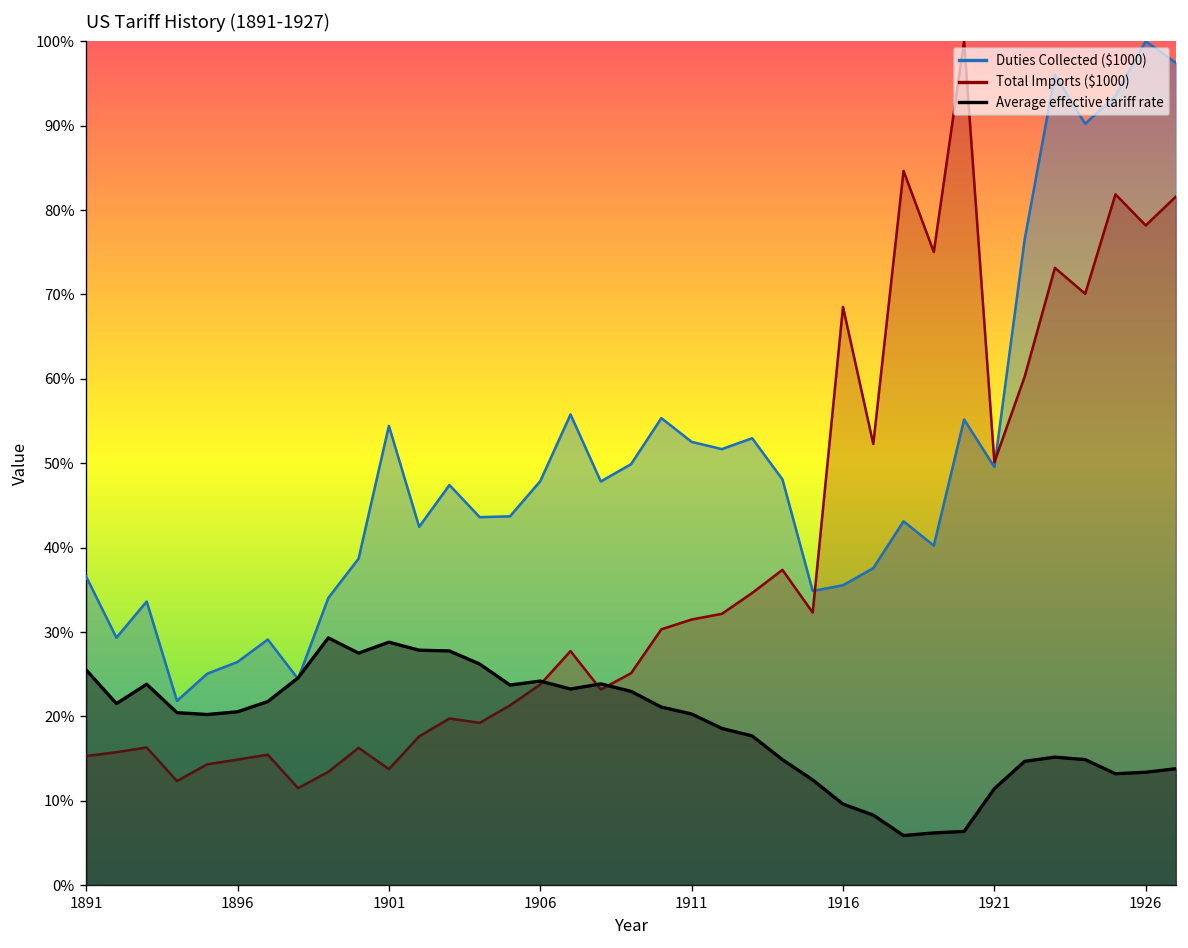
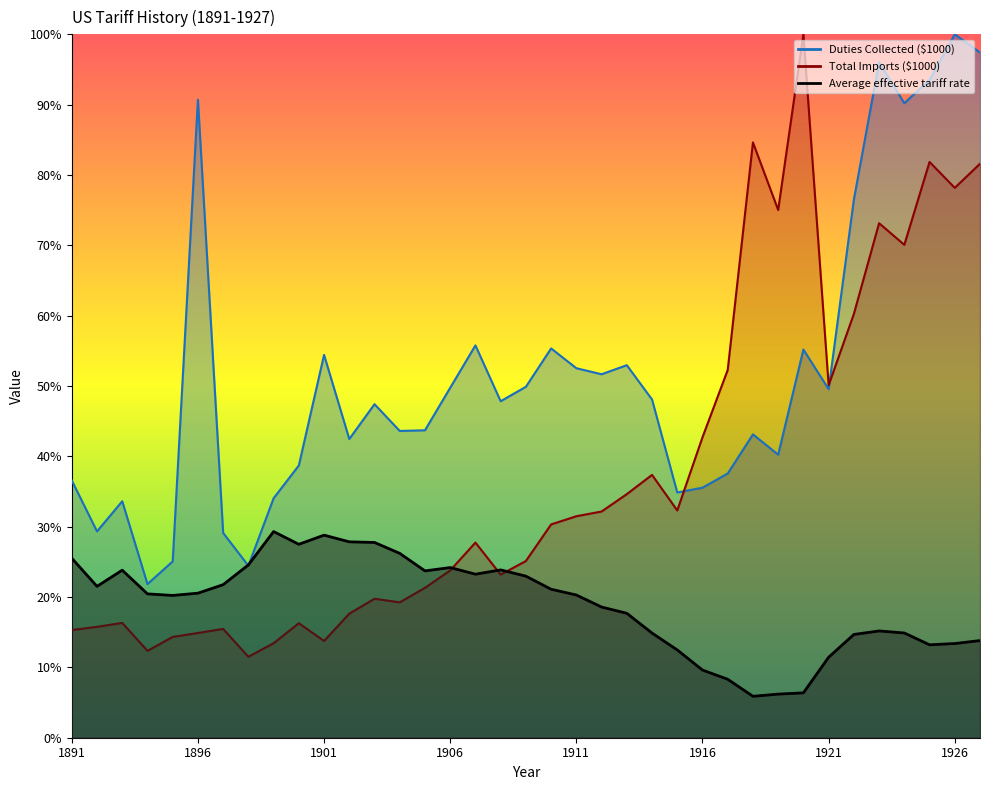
Duties Collected ($1000), 1896: 26% -> 91%
Duties Collected ($1000), 1906: 48% -> 50%
Total Imports ($1000), 1916: 69% -> 43%
